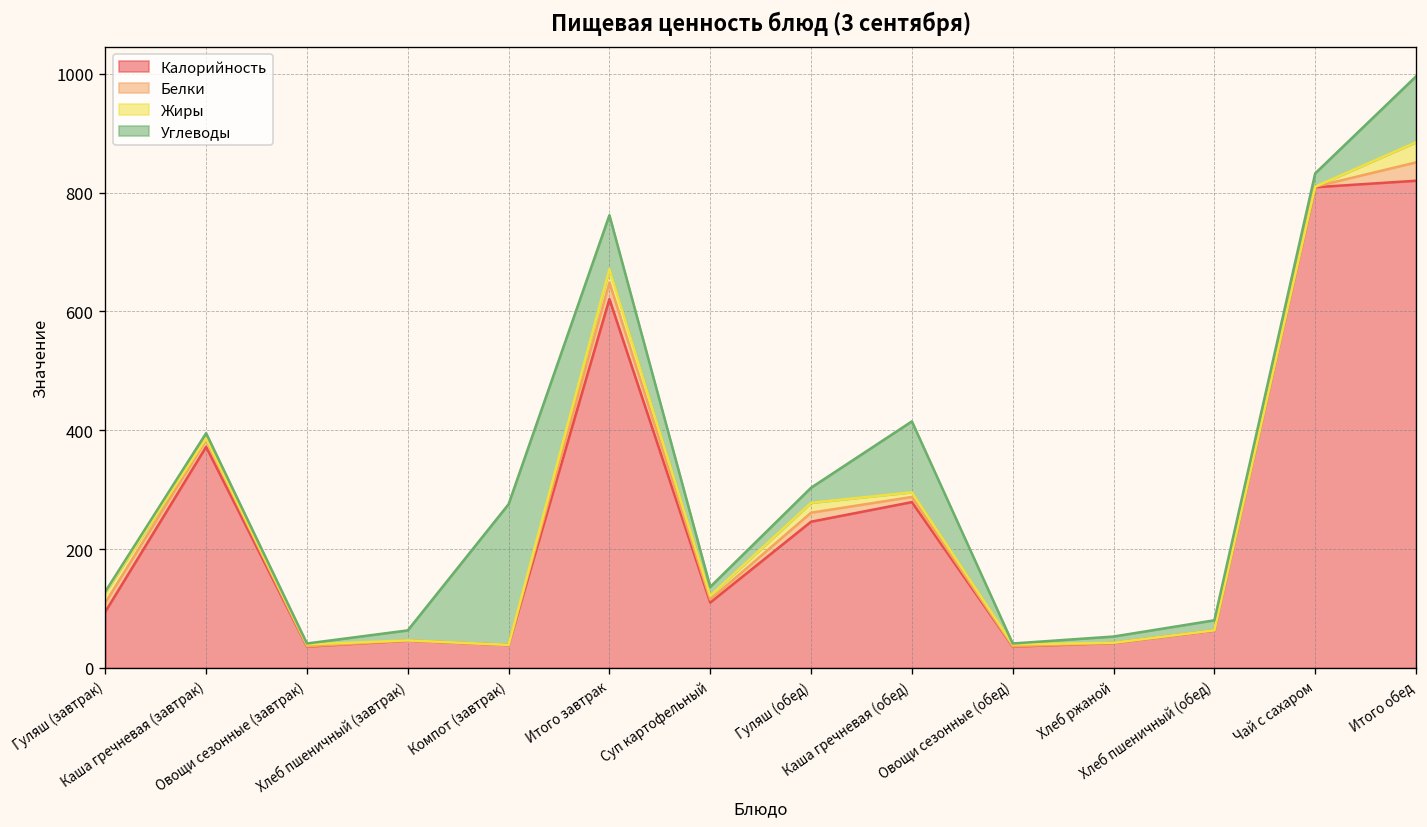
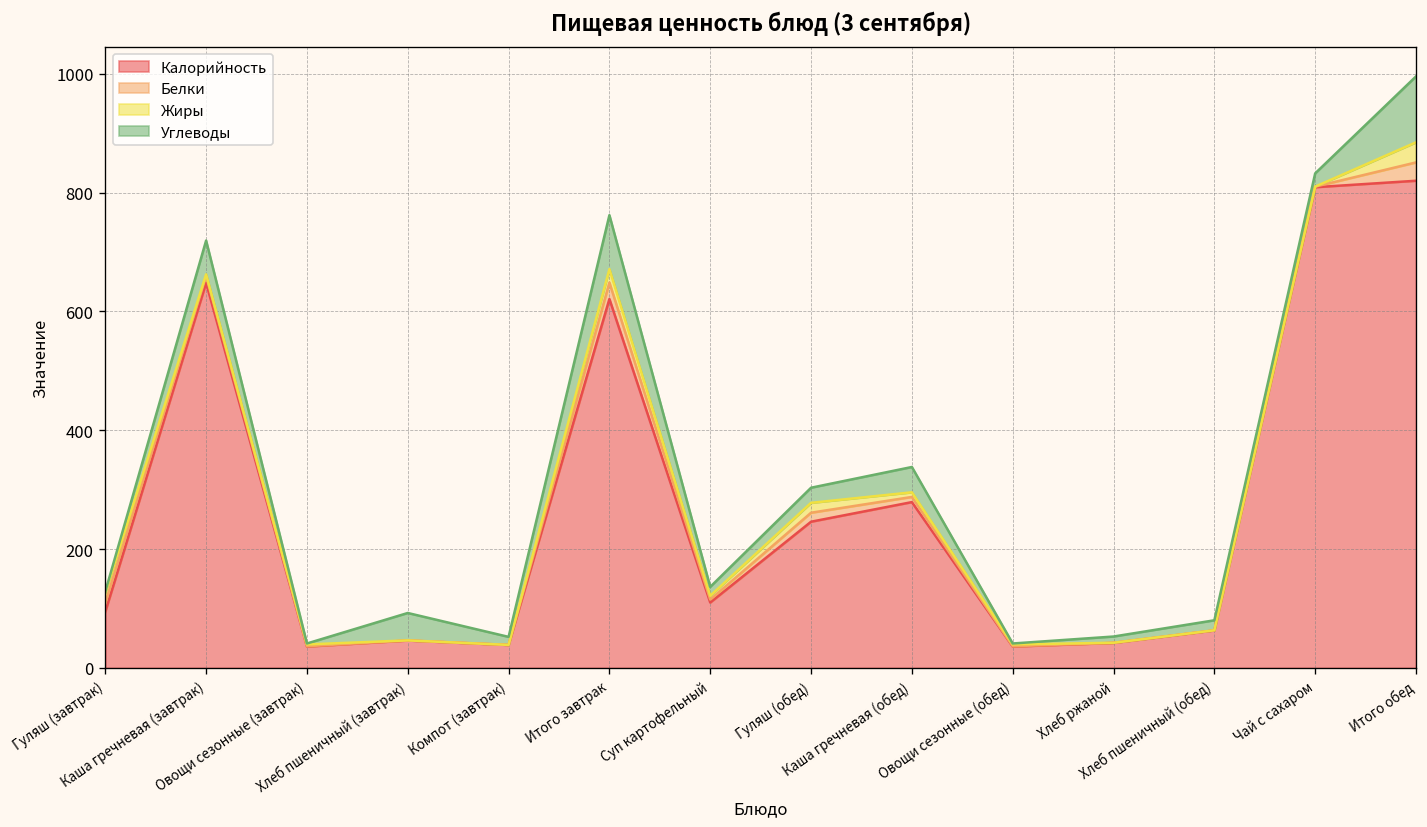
Калорийность, Каша гречневая (завтрак): 370 -> 650
Углеводы, Каша гречневая (завтрак): 10 -> 60
Углеводы, Хлеб пшеничный (завтрак): 20 -> 50
Углеводы, Компот (завтрак): 240 -> 10
Углеводы, Каша гречневая (обед): 120 -> 40
